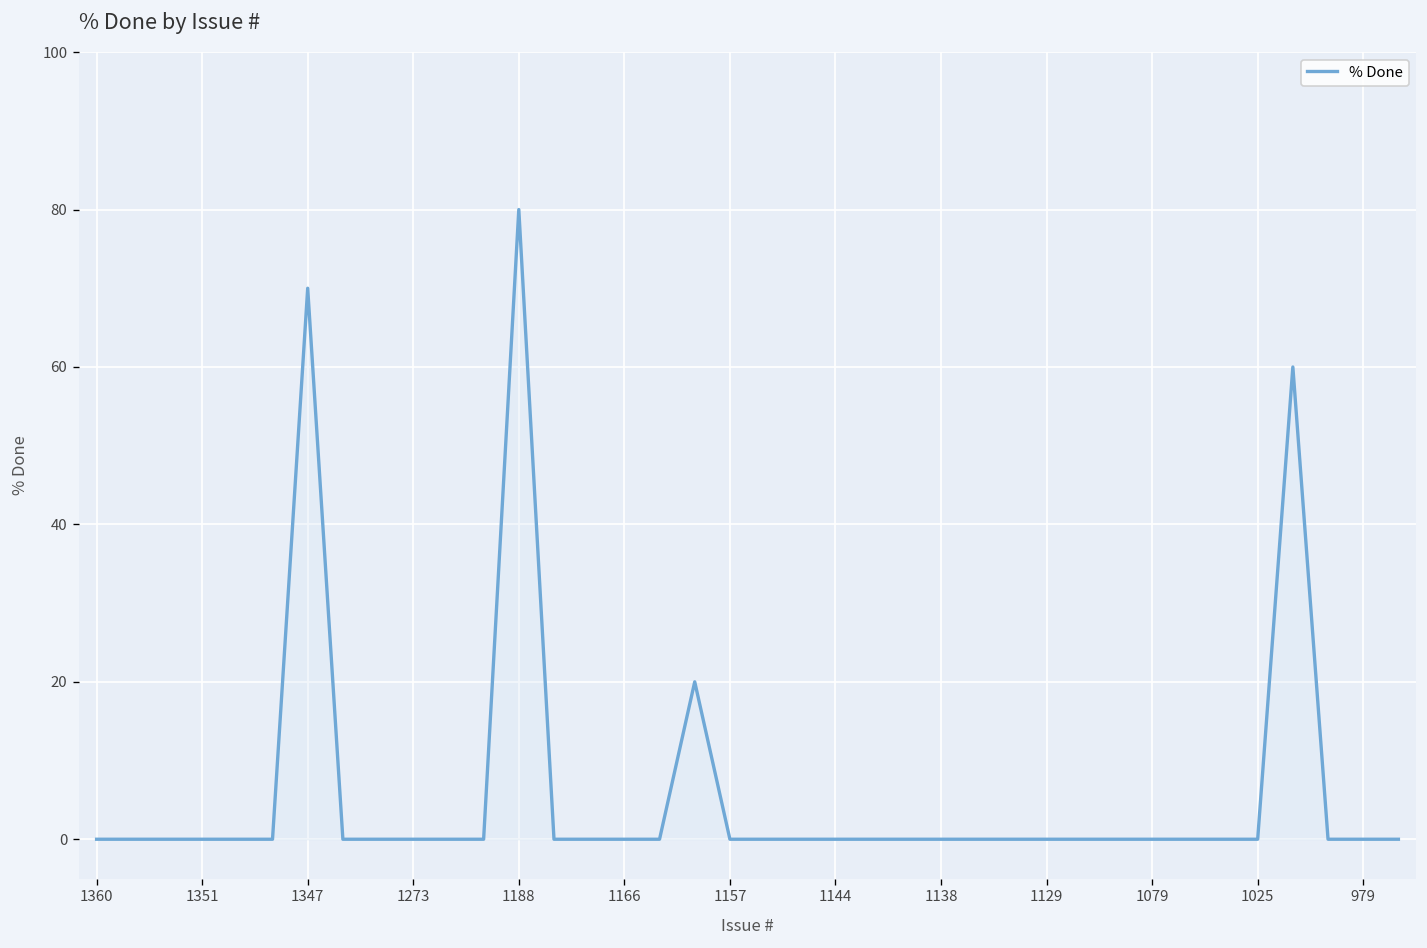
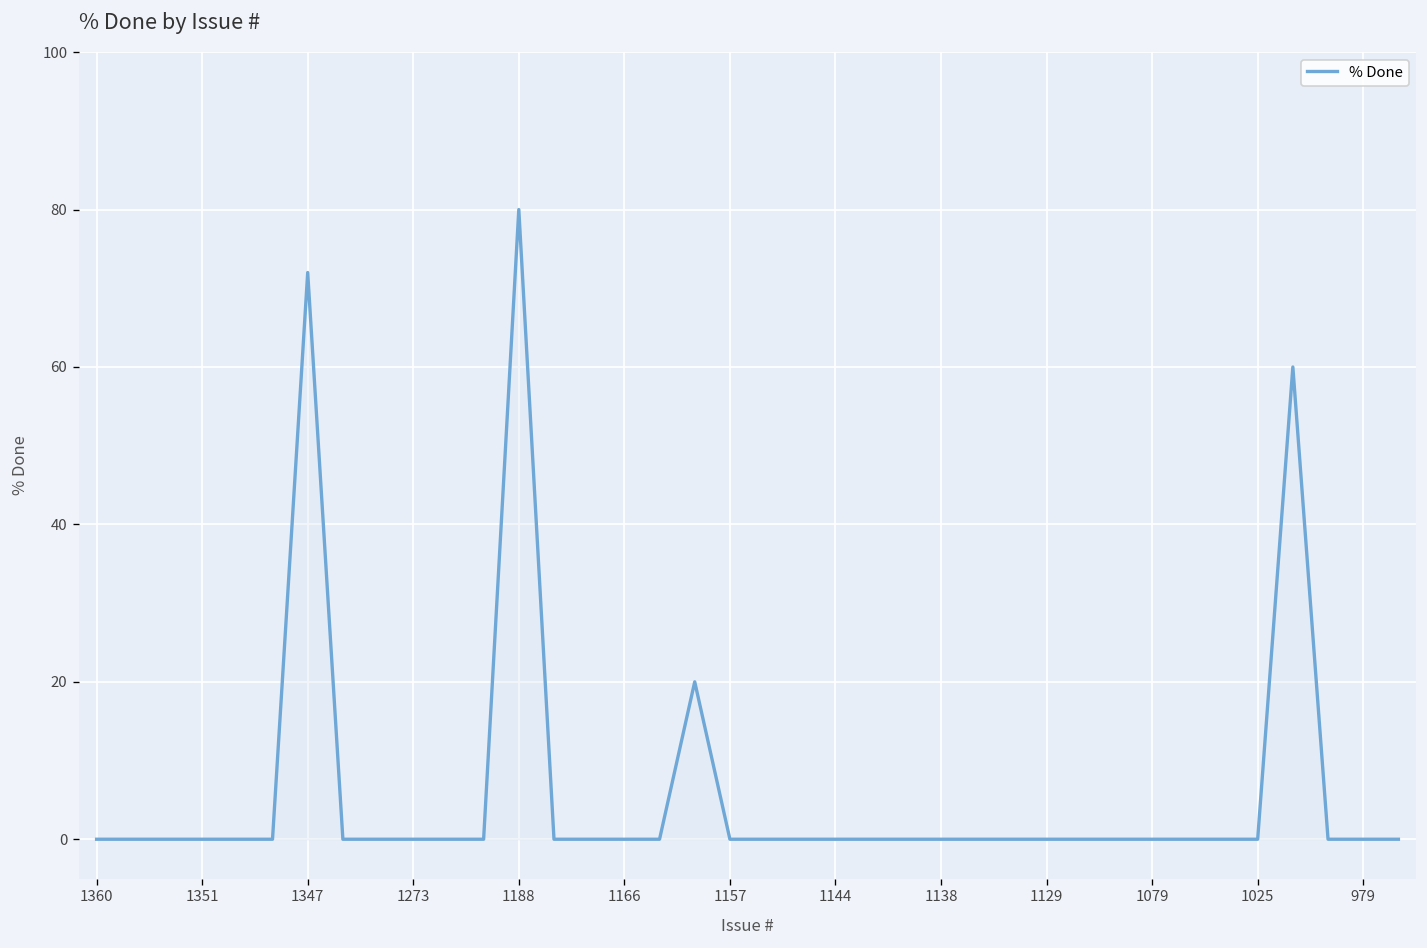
1347: 70 -> 72
